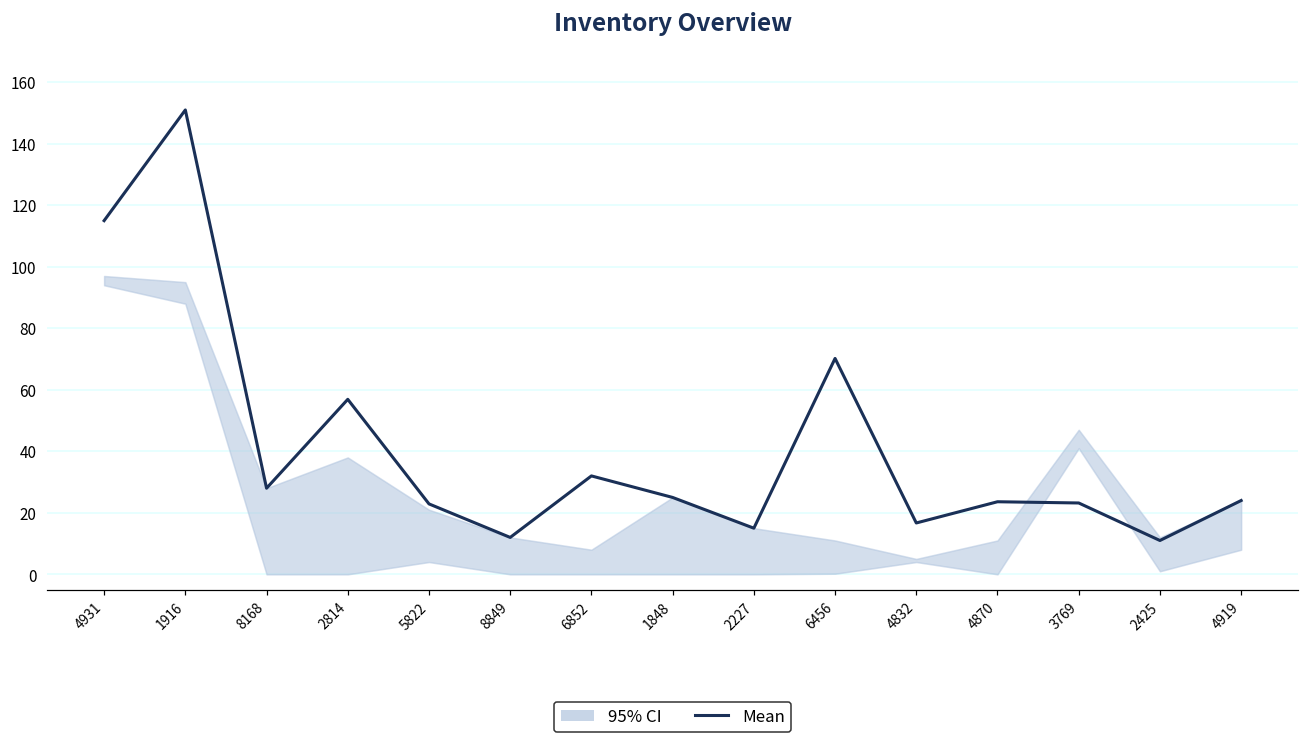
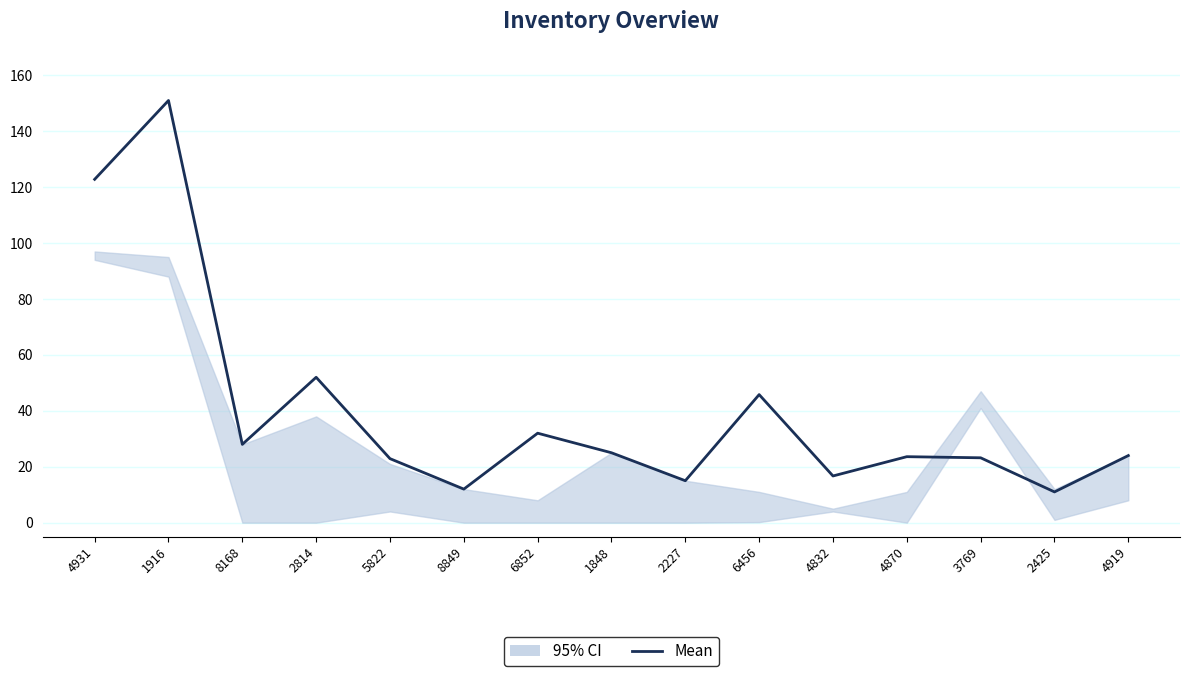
Mean, 4931: 115 -> 123
Mean, 2814: 57 -> 52
Mean, 6456: 70 -> 46
